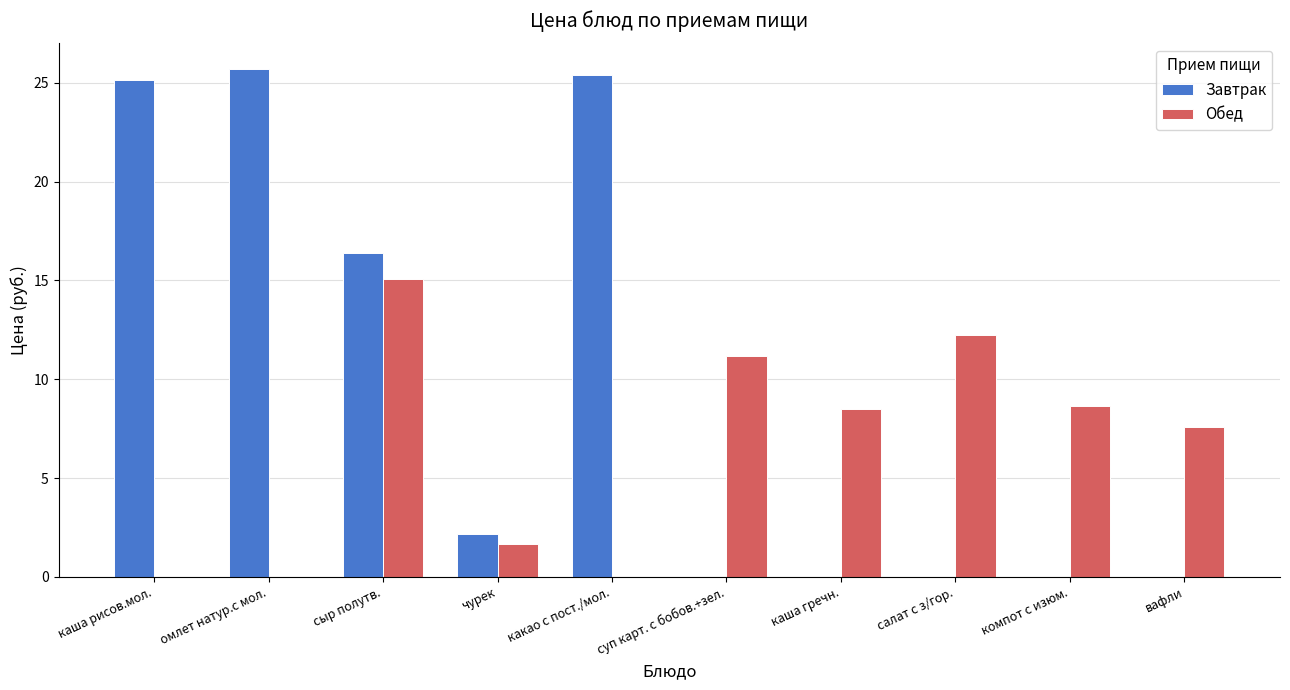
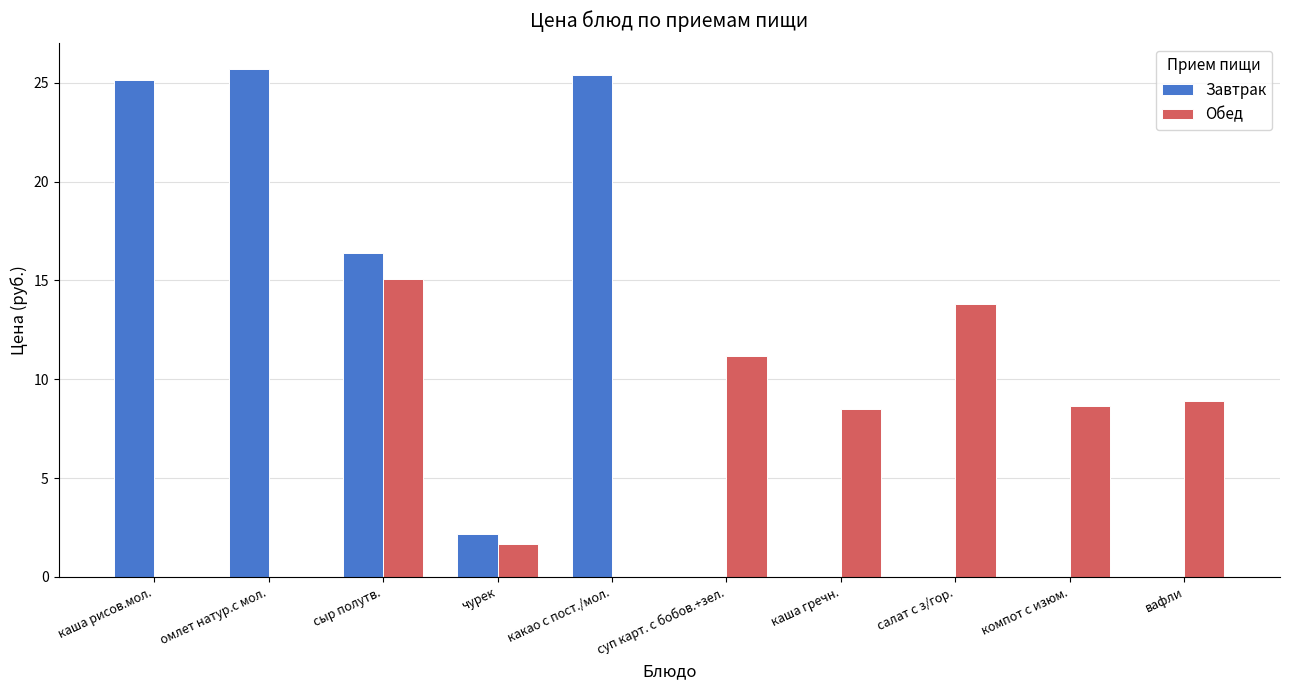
Обед, салат с з/гор.: 12.2 -> 13.8
Обед, вафли: 7.6 -> 8.9
